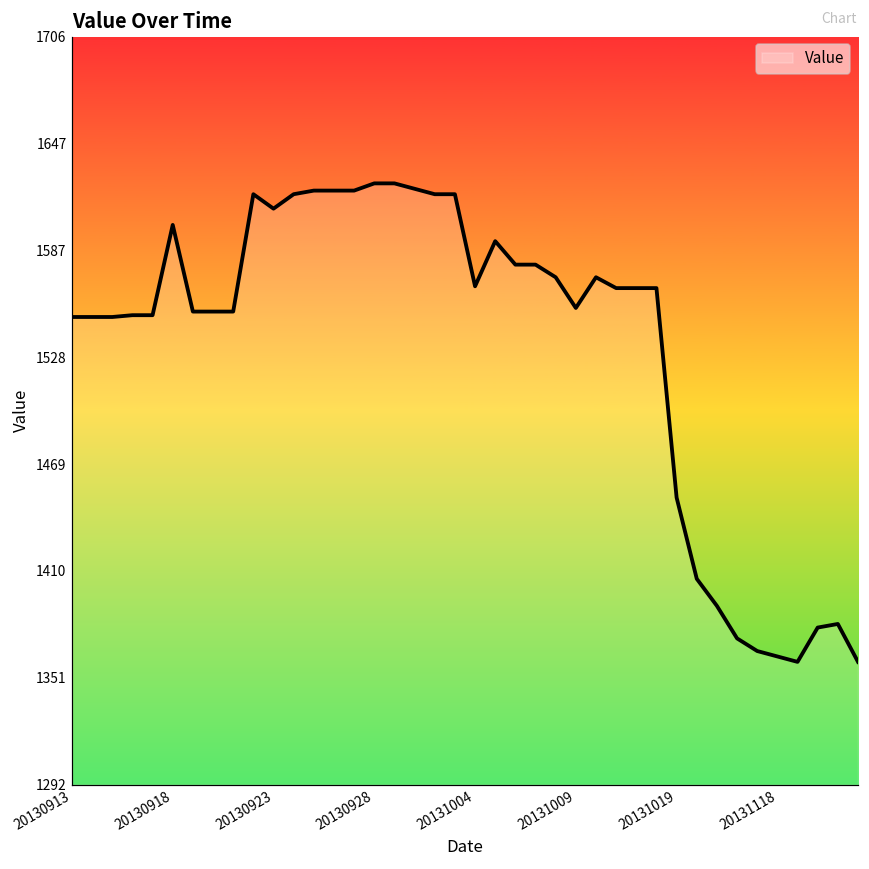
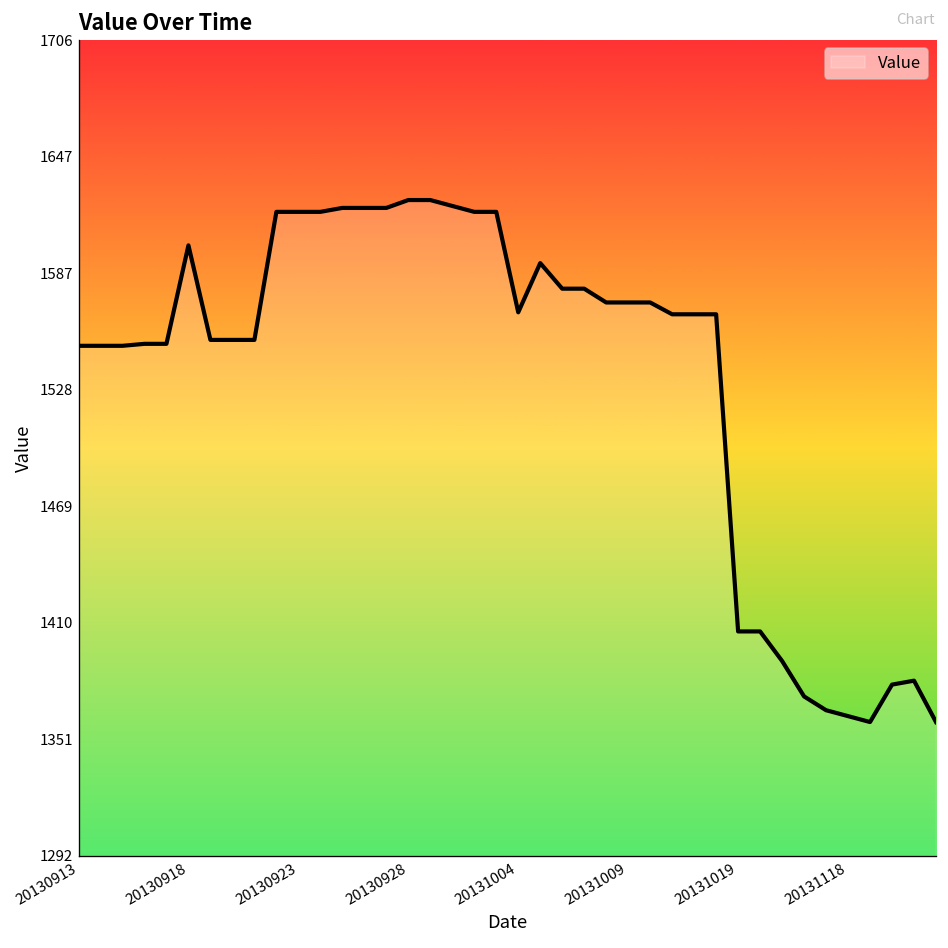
20130923: 1611 -> 1619
20131009: 1556 -> 1573
20131019: 1451 -> 1406
